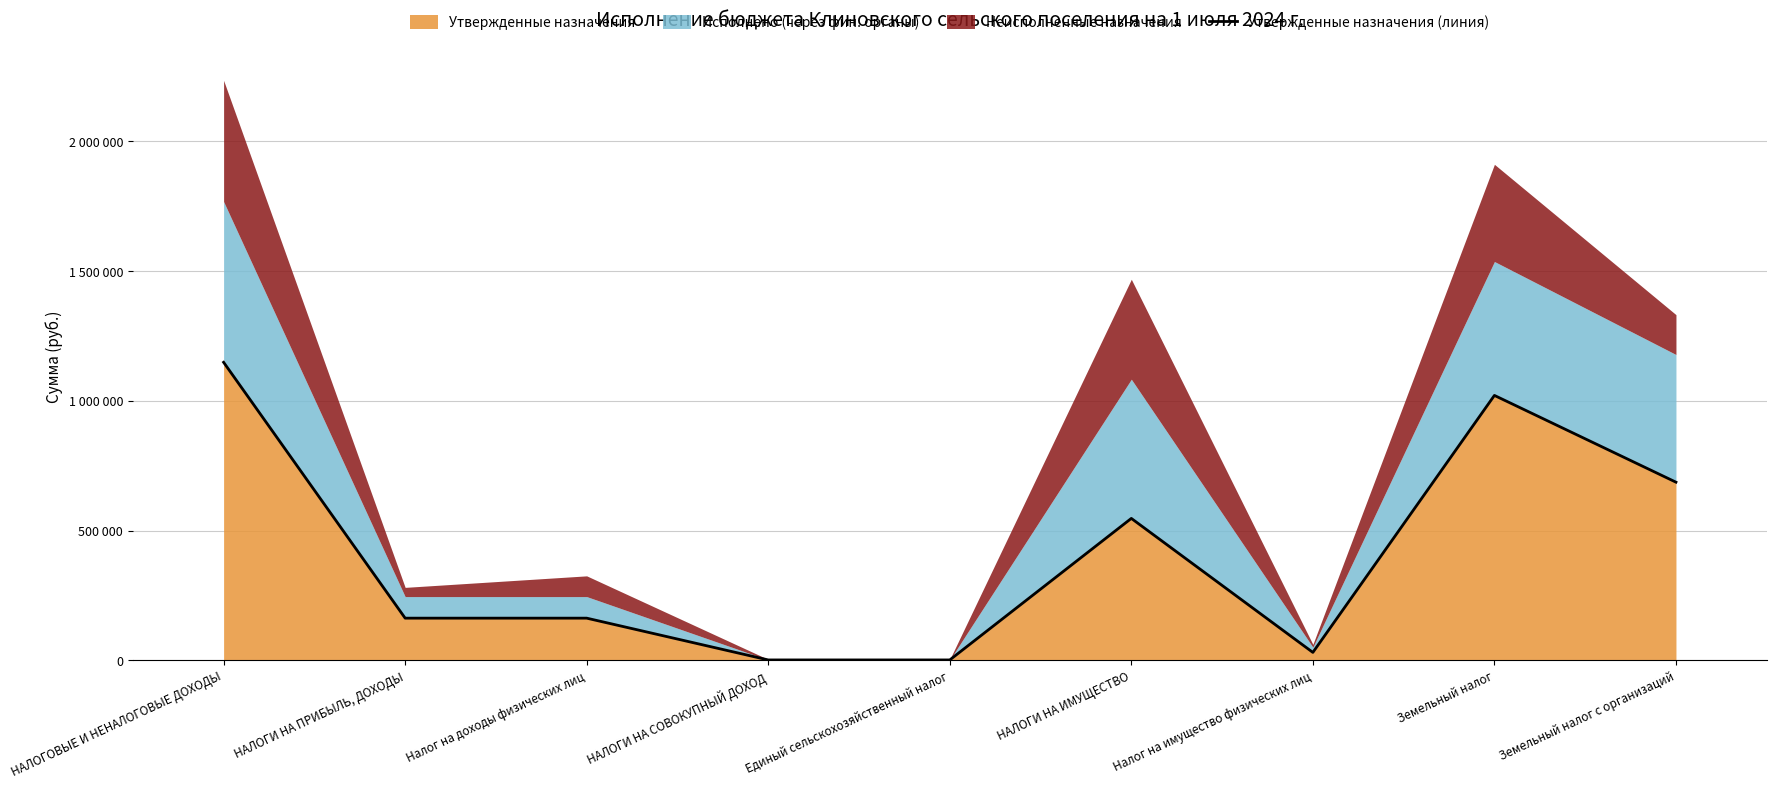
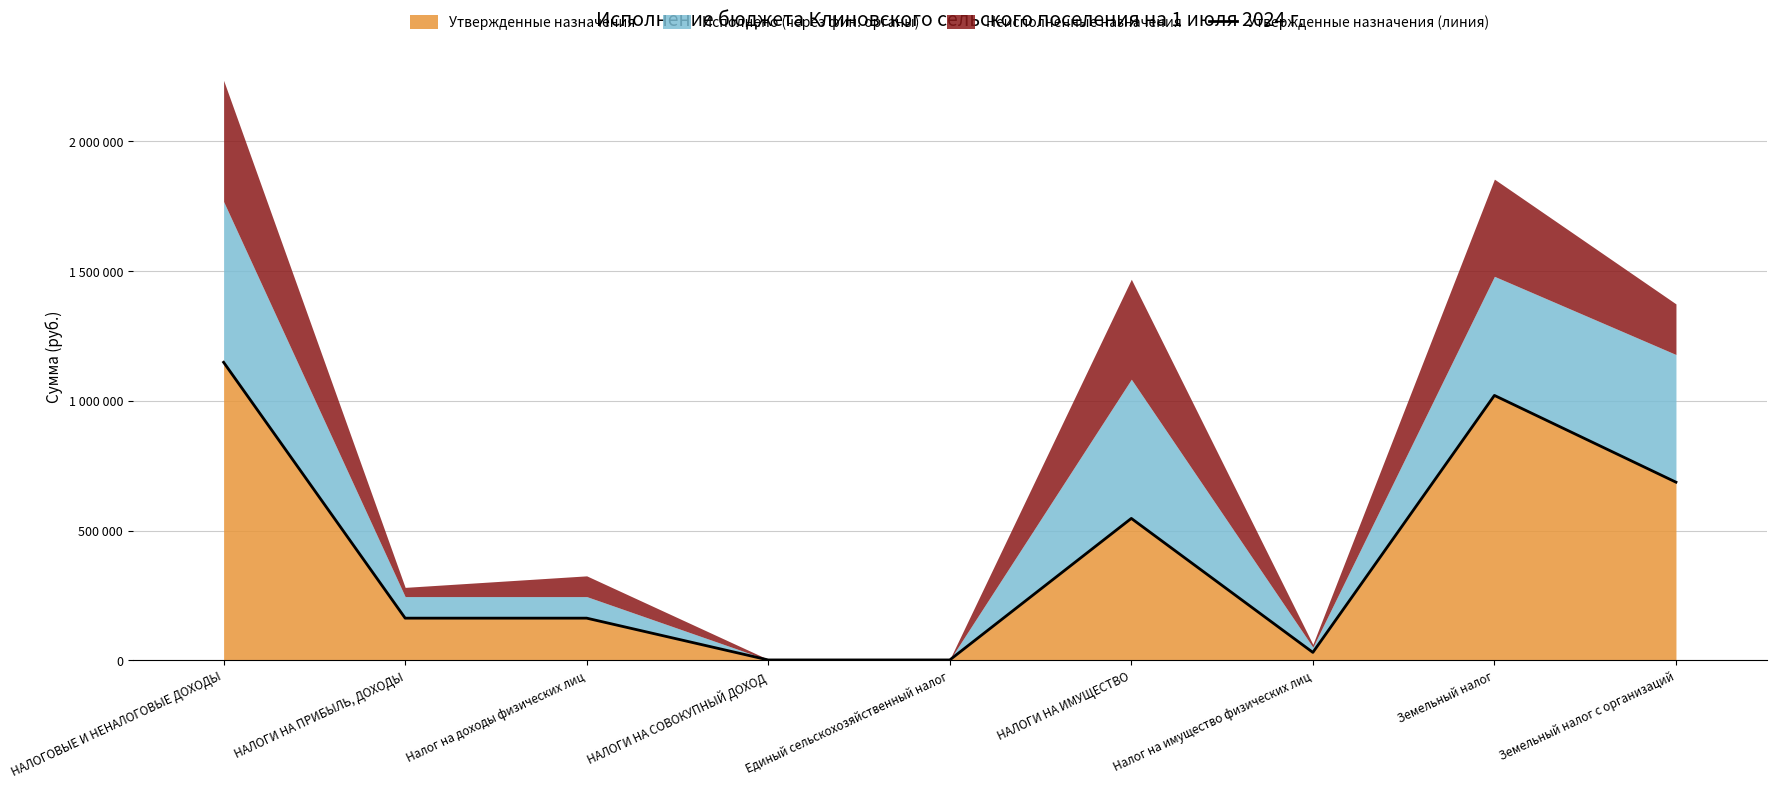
Исполнено (через фин. органы), Земельный налог: 520000 -> 460000
Неисполненные назначения, Земельный налог с организаций: 150000 -> 200000
